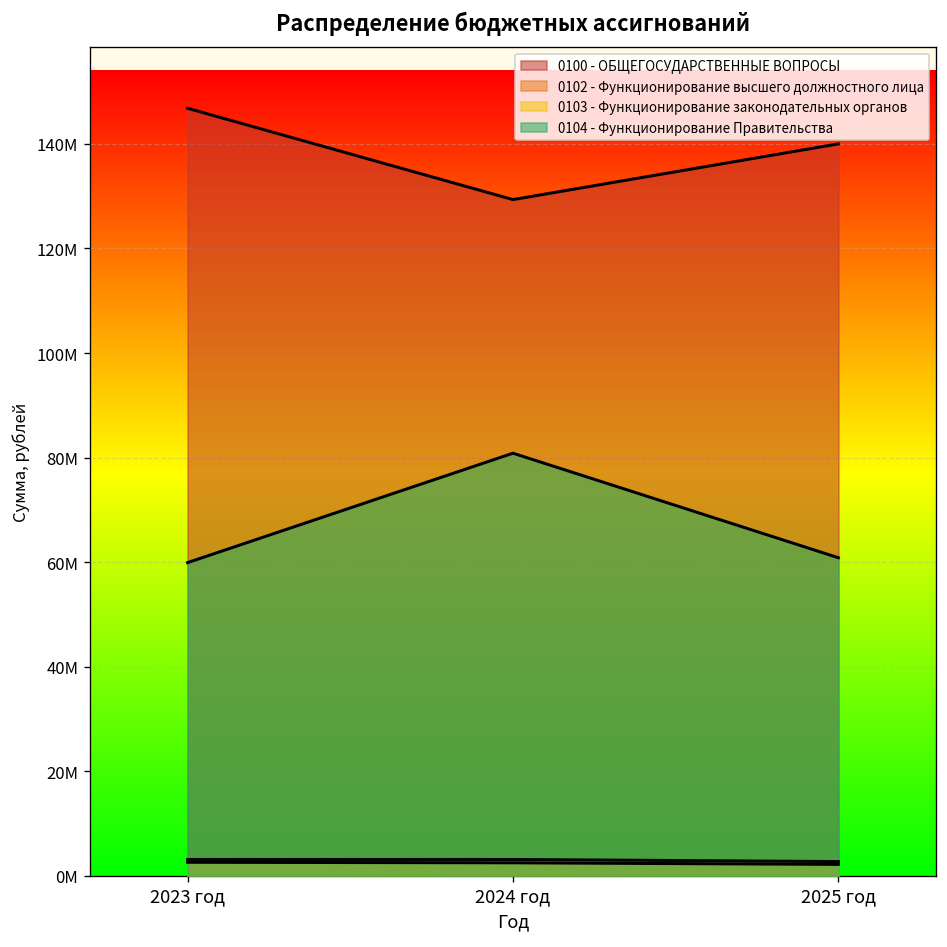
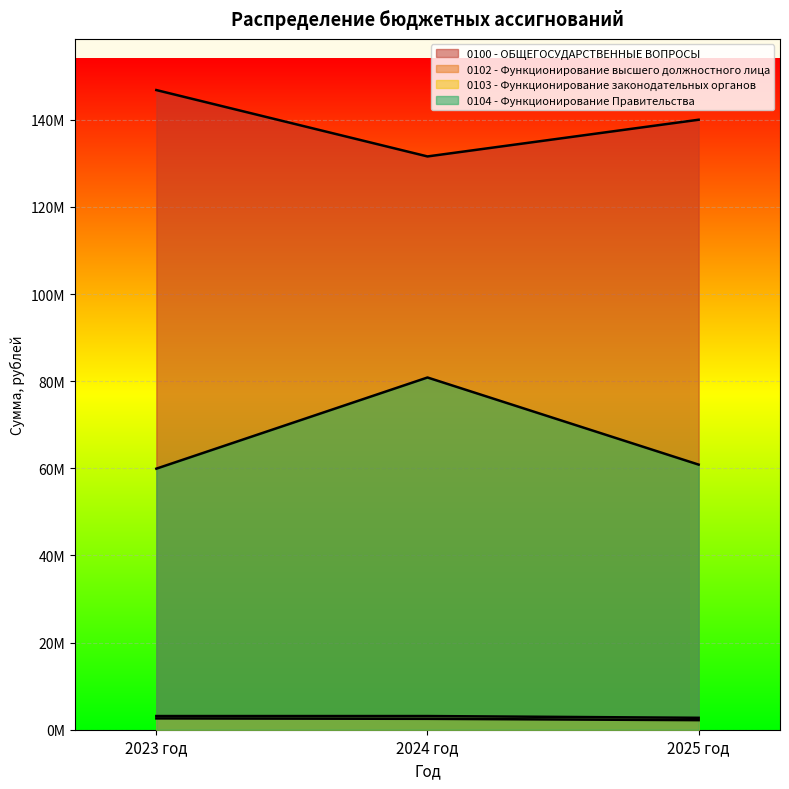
0100 - ОБЩЕГОСУДАРСТВЕННЫЕ ВОПРОСЫ, 2024 год: 129000000 -> 132000000
